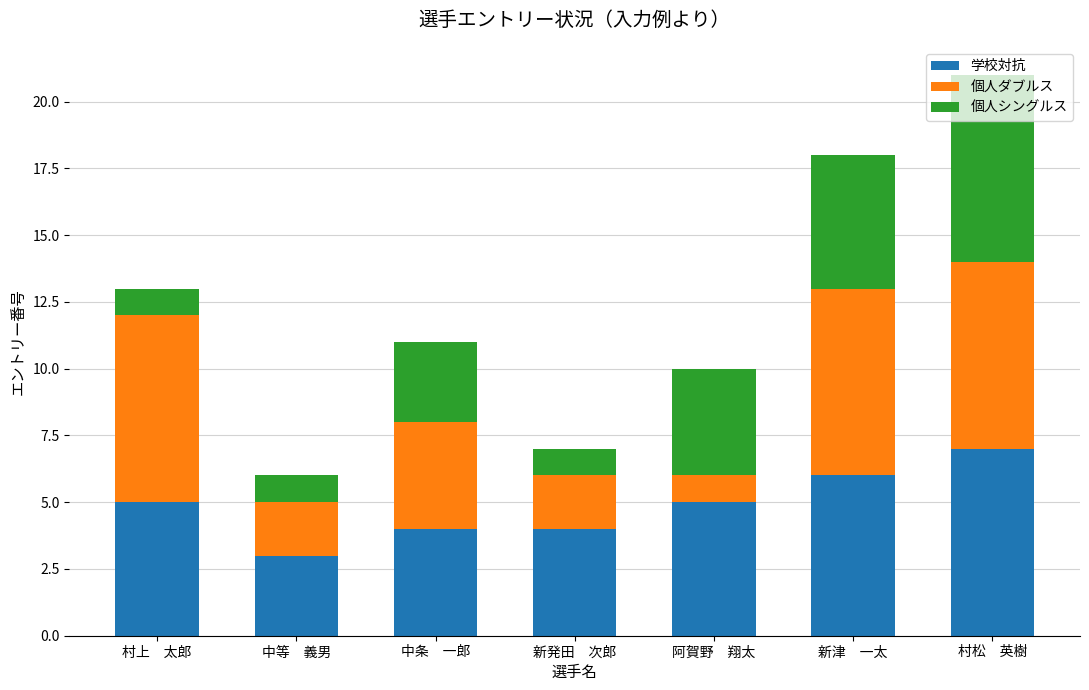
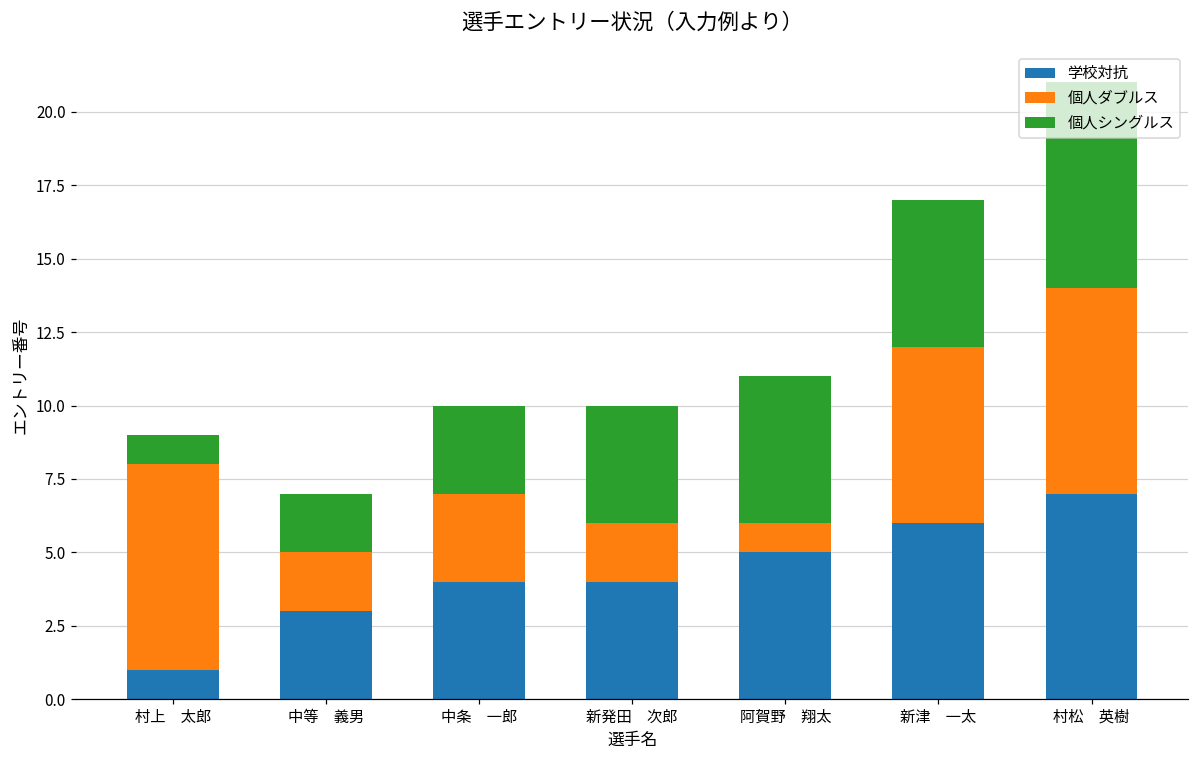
学校対抗, 村上 太郎: 5 -> 1
個人シングルス, 中等 義男: 1 -> 2
個人ダブルス, 中条 一郎: 4 -> 3
個人シングルス, 新発田 次郎: 1 -> 4
個人シングルス, 阿賀野 翔太: 4 -> 5
個人ダブルス, 新津 一太: 7 -> 6
